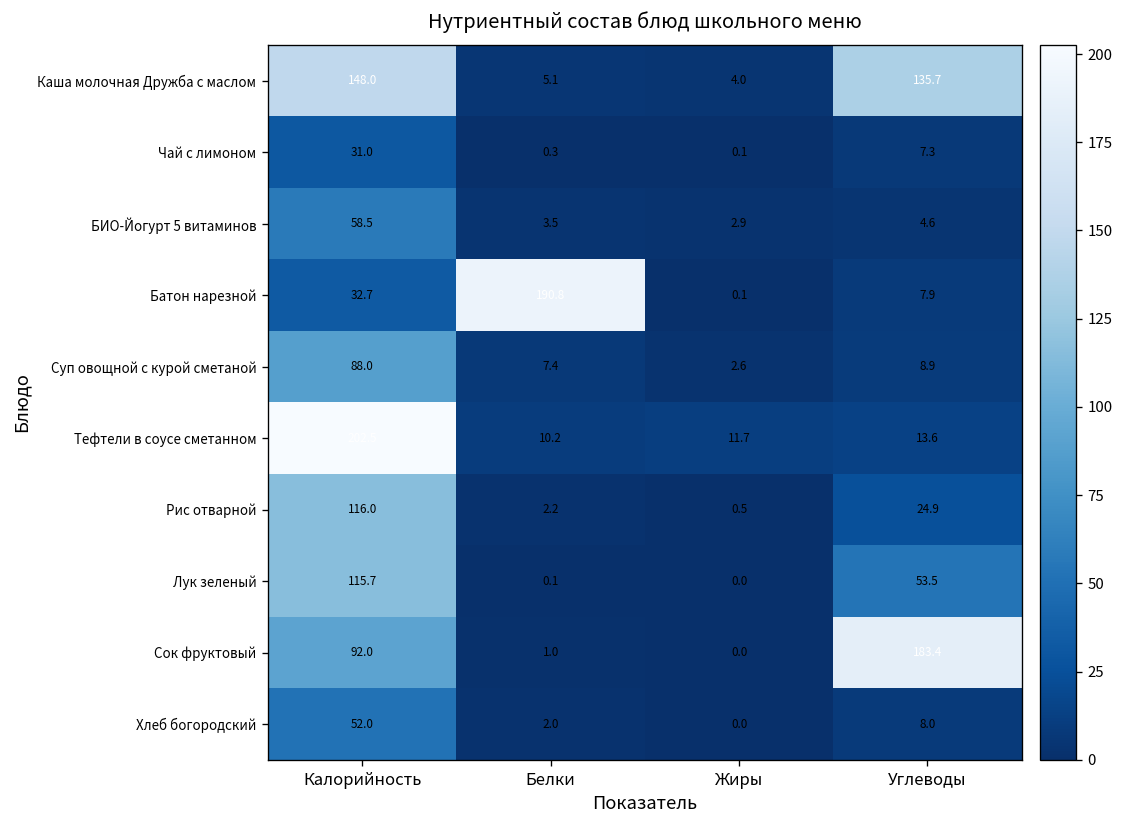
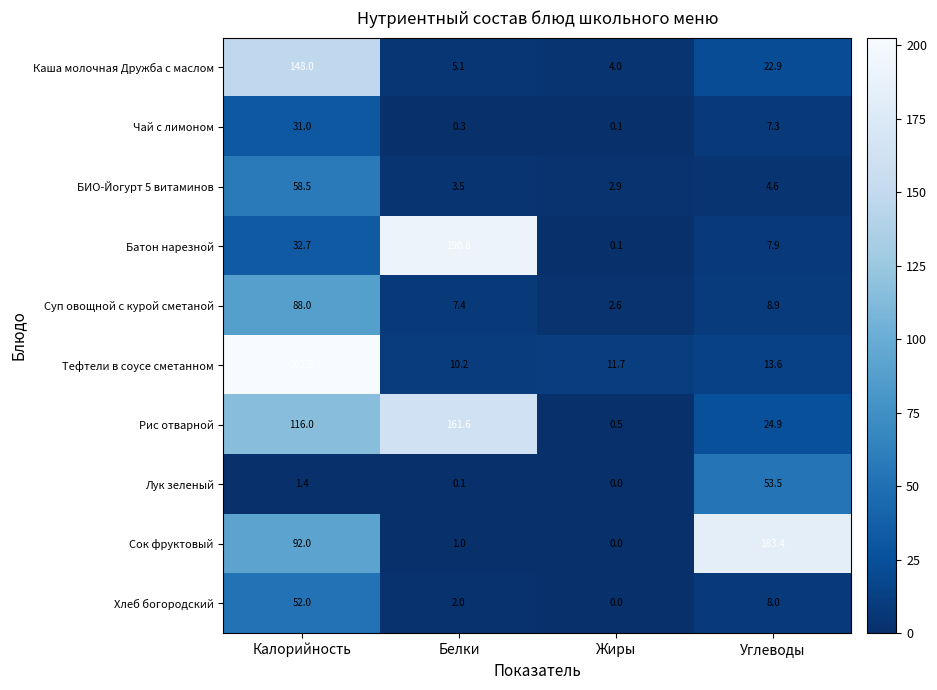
Каша молочная Дружба с маслом, Углеводы: 135.7 -> 22.9
Рис отварной, Белки: 2.2 -> 161.6
Лук зеленый, Калорийность: 115.7 -> 1.4
